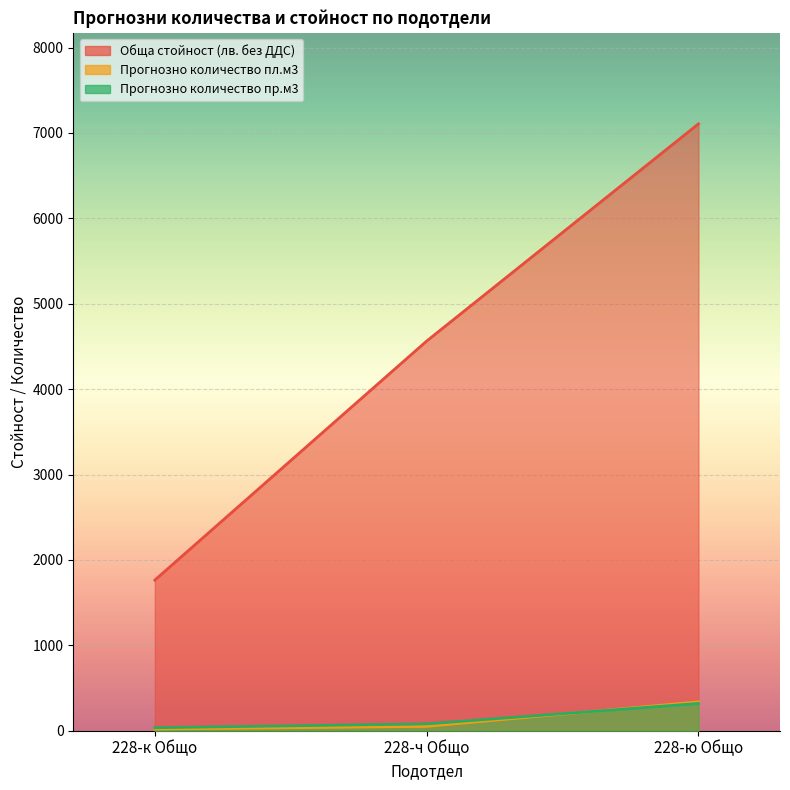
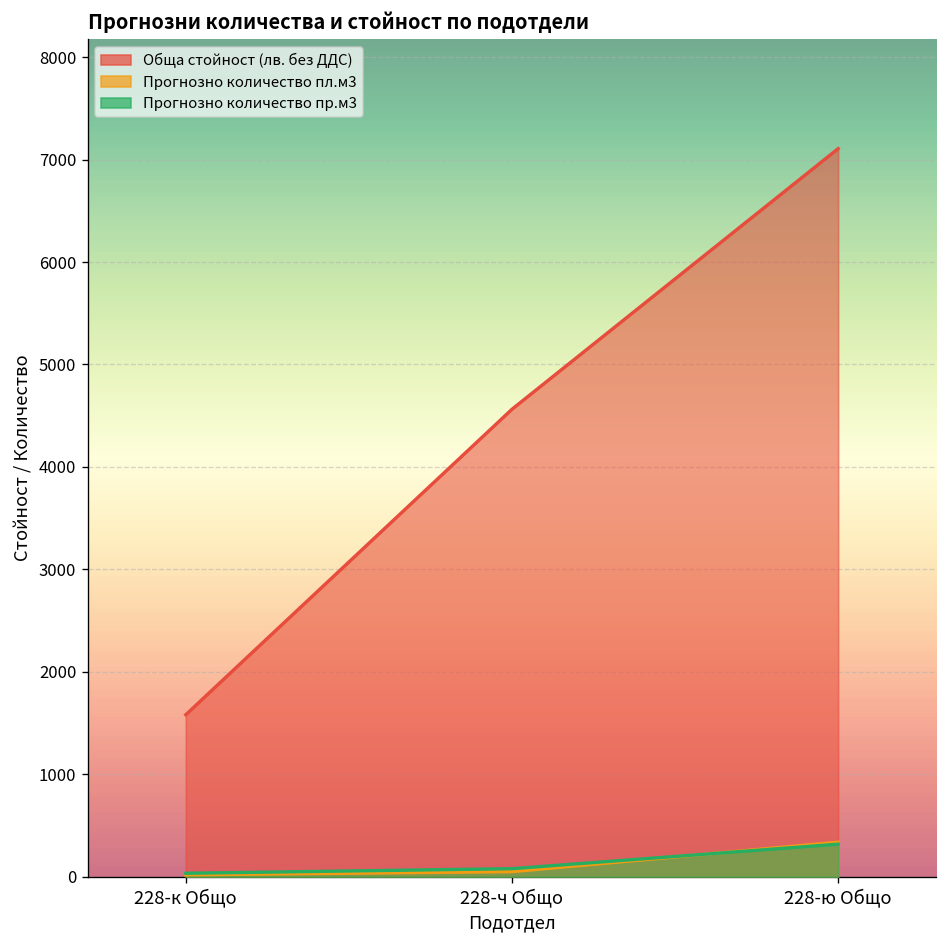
Обща стойност (лв. без ДДС), 228-к Общо: 1800 -> 1600
